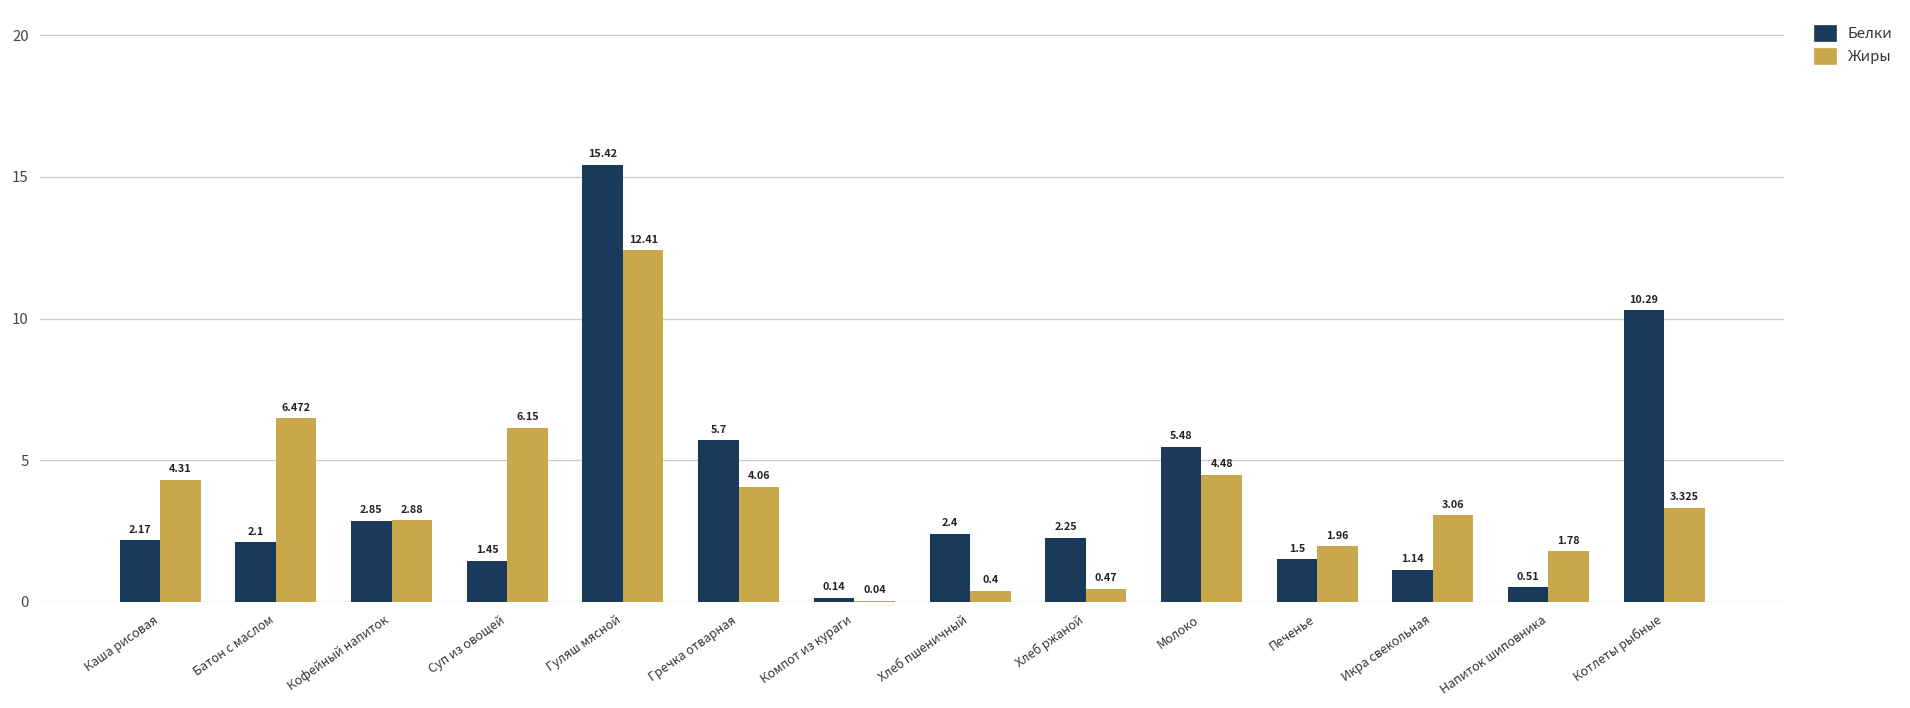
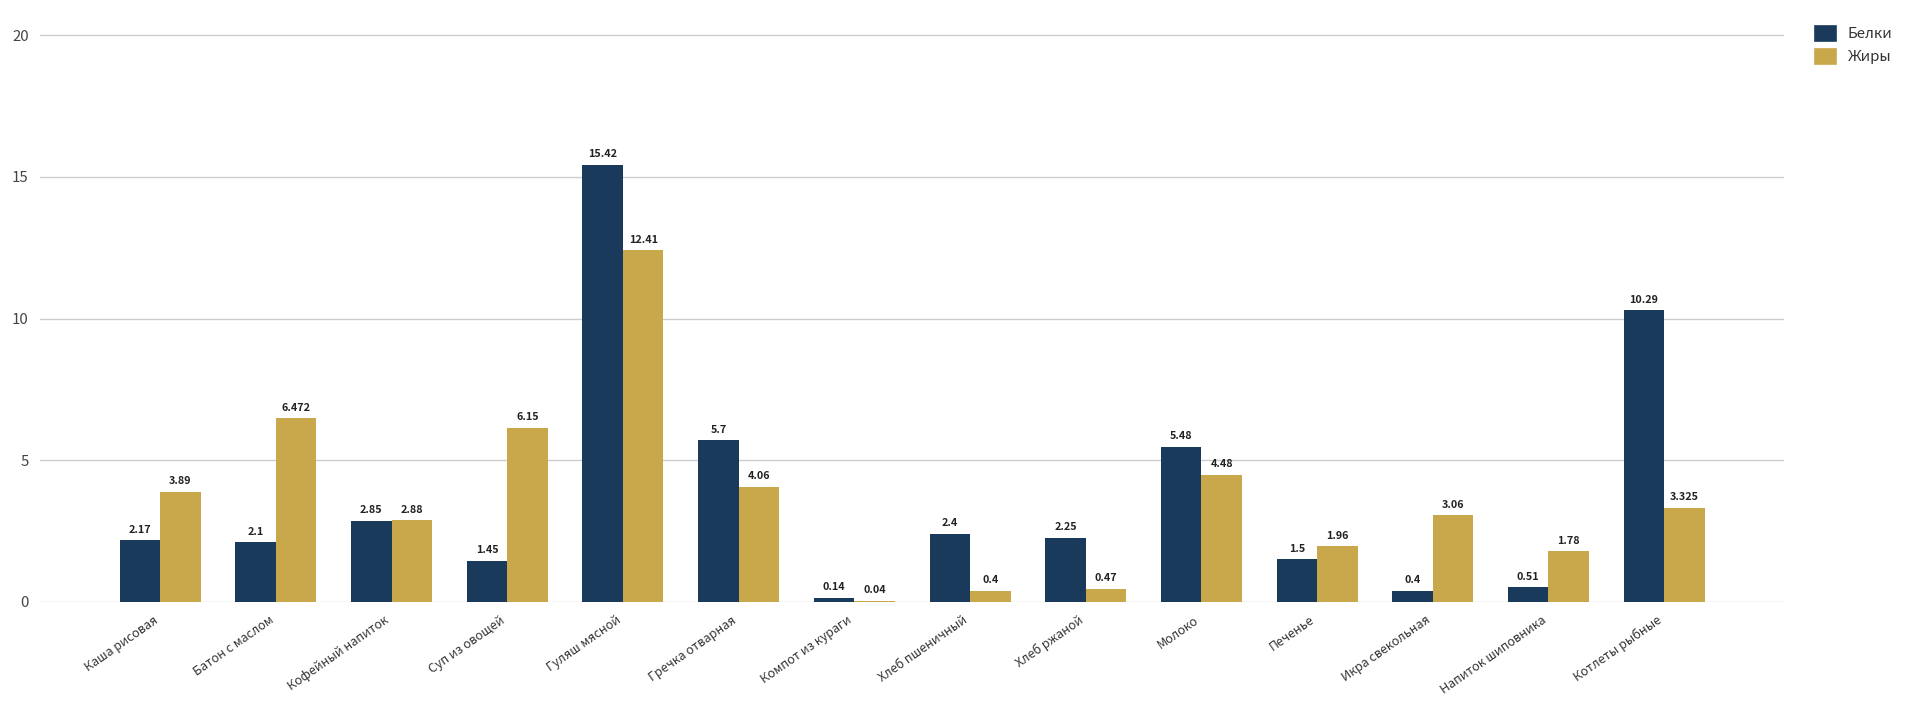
Жиры, Каша рисовая: 4.31 -> 3.89
Белки, Икра свекольная: 1.14 -> 0.4
